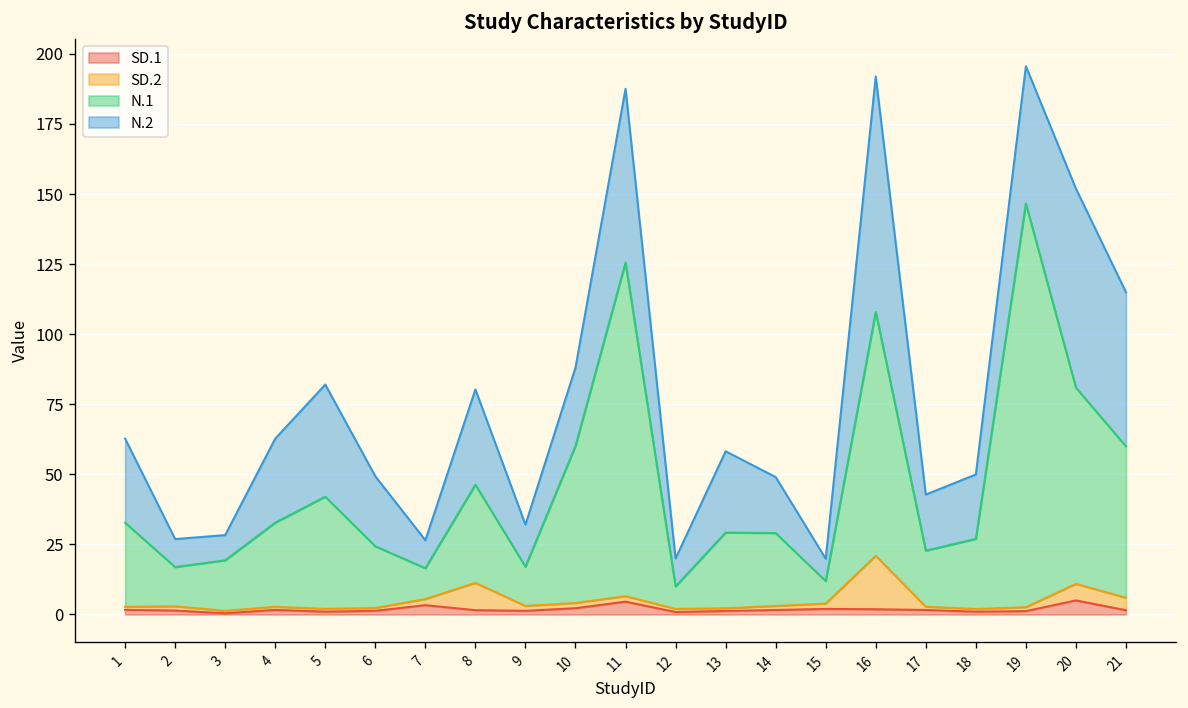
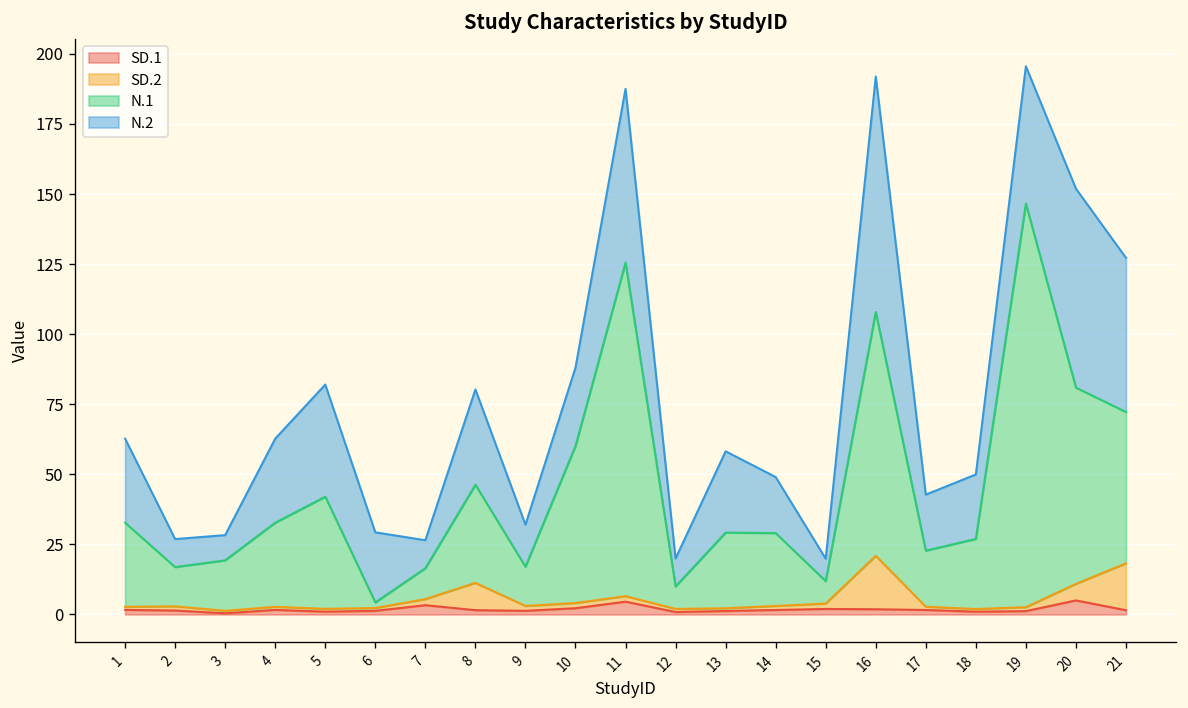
N.1, 6: 22 -> 2
SD.2, 21: 4 -> 17
